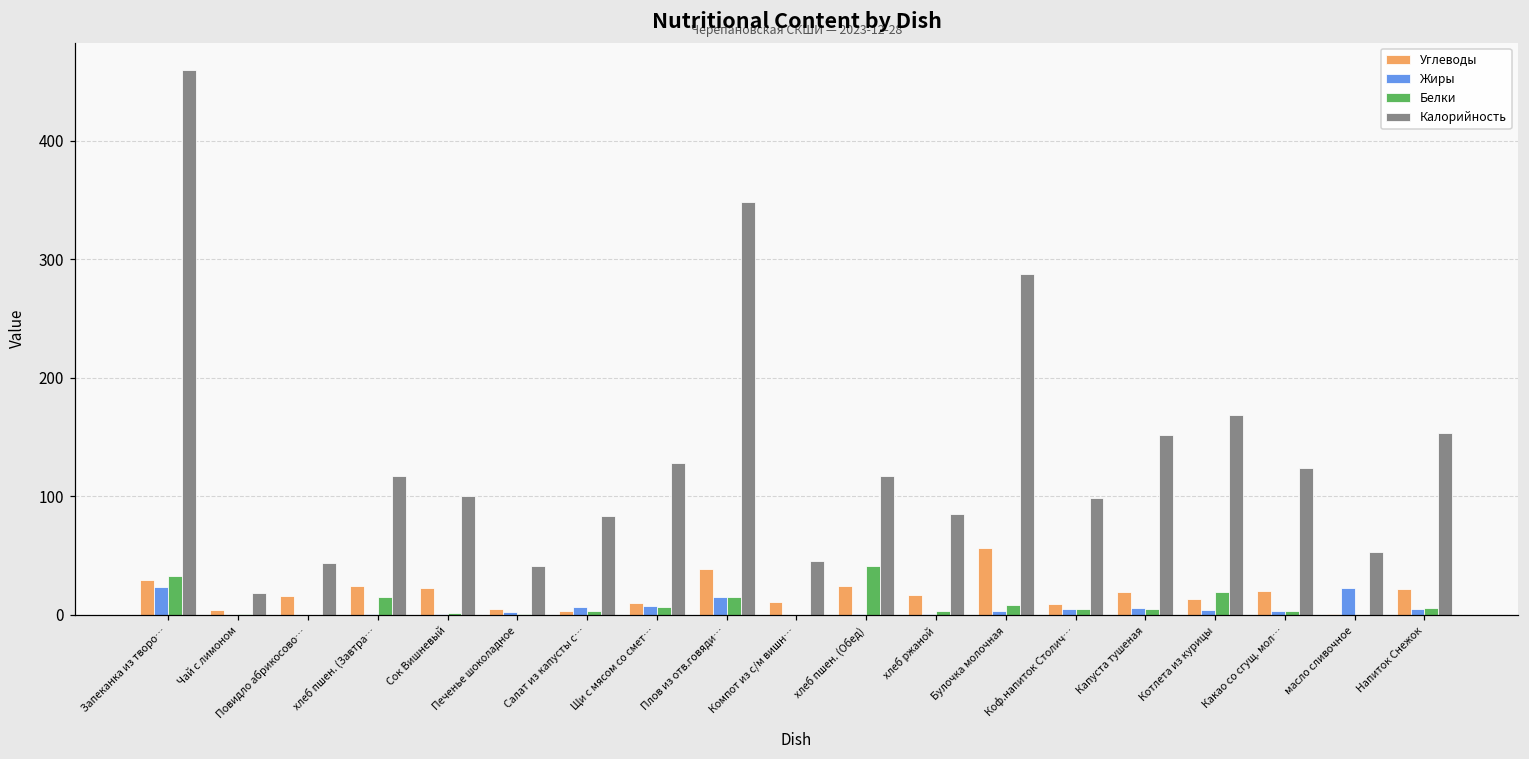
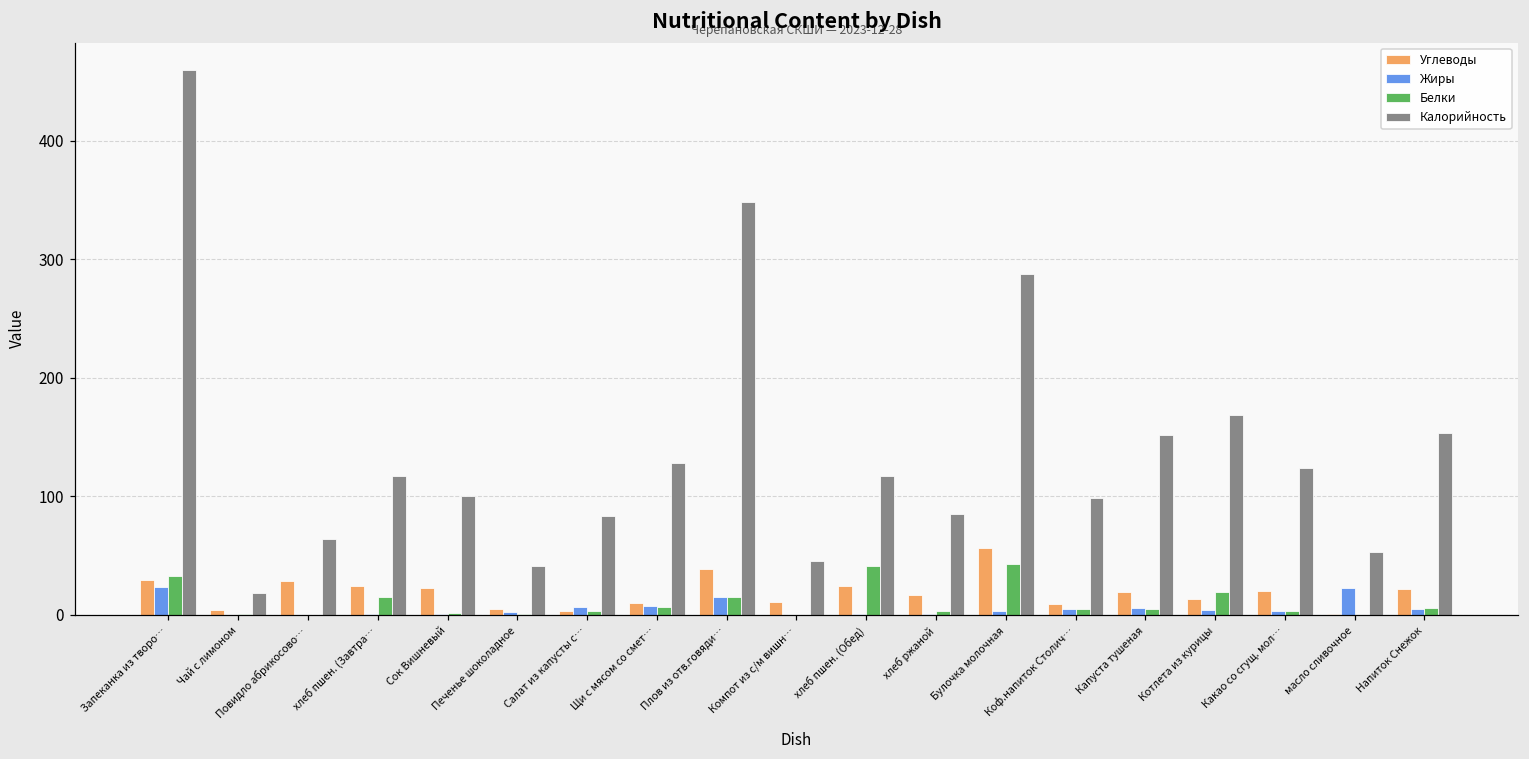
Углеводы, Повидло абрикосово…: 16 -> 29
Калорийность, Повидло абрикосово…: 43 -> 64
Белки, Булочка молочная: 9 -> 43
